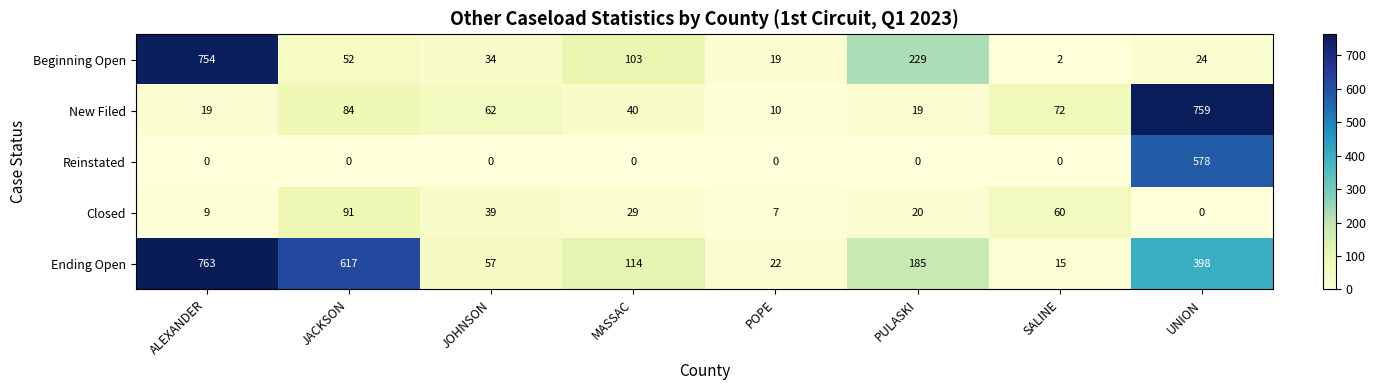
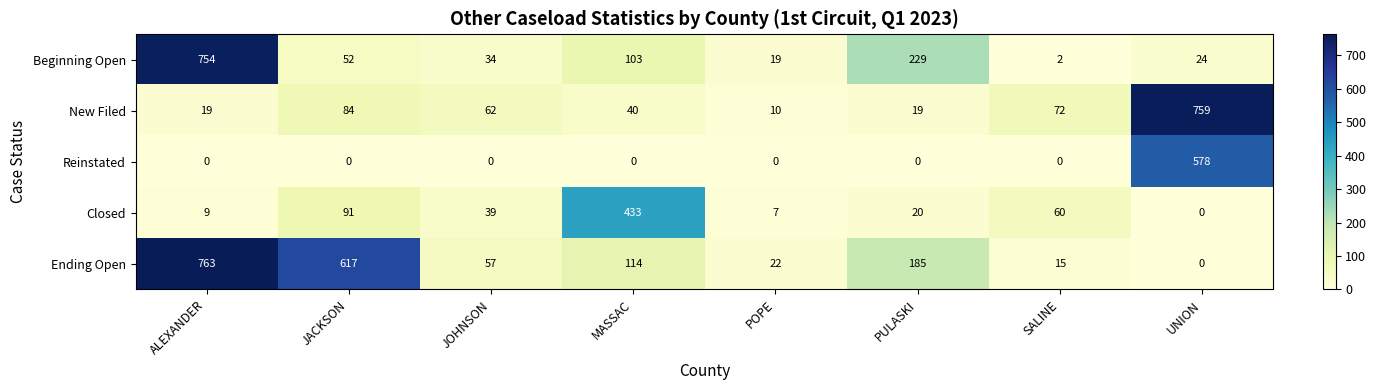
Closed, MASSAC: 29 -> 433
Ending Open, UNION: 398 -> 0
